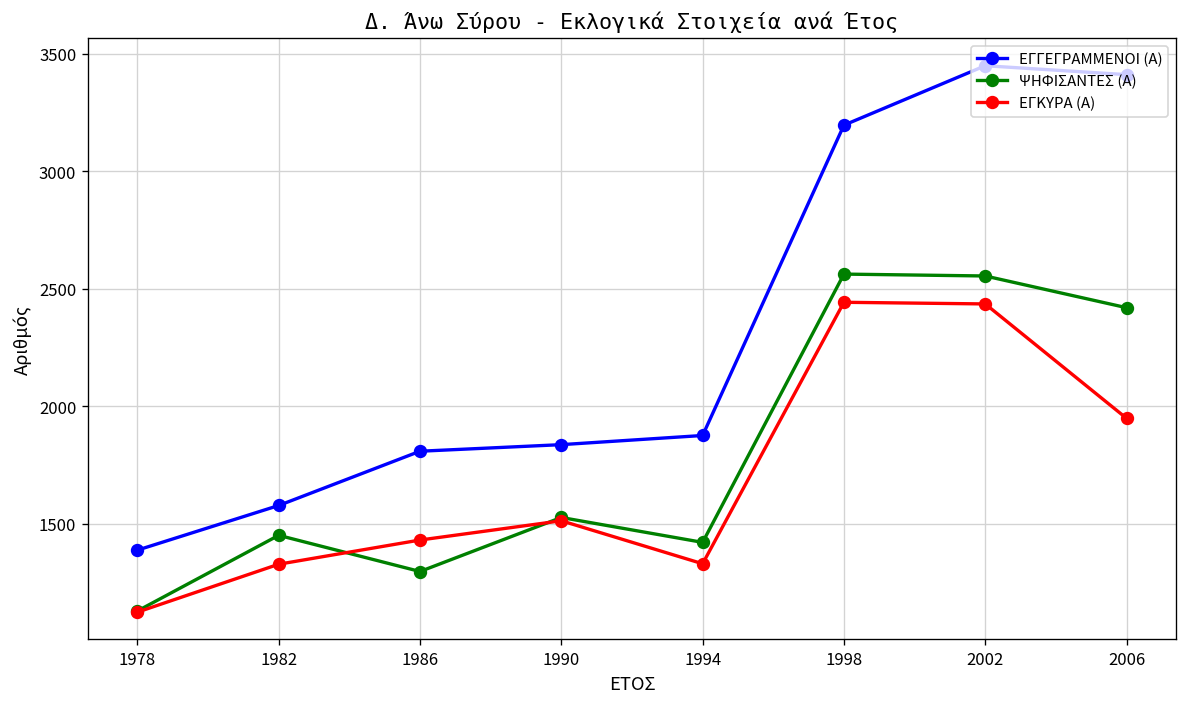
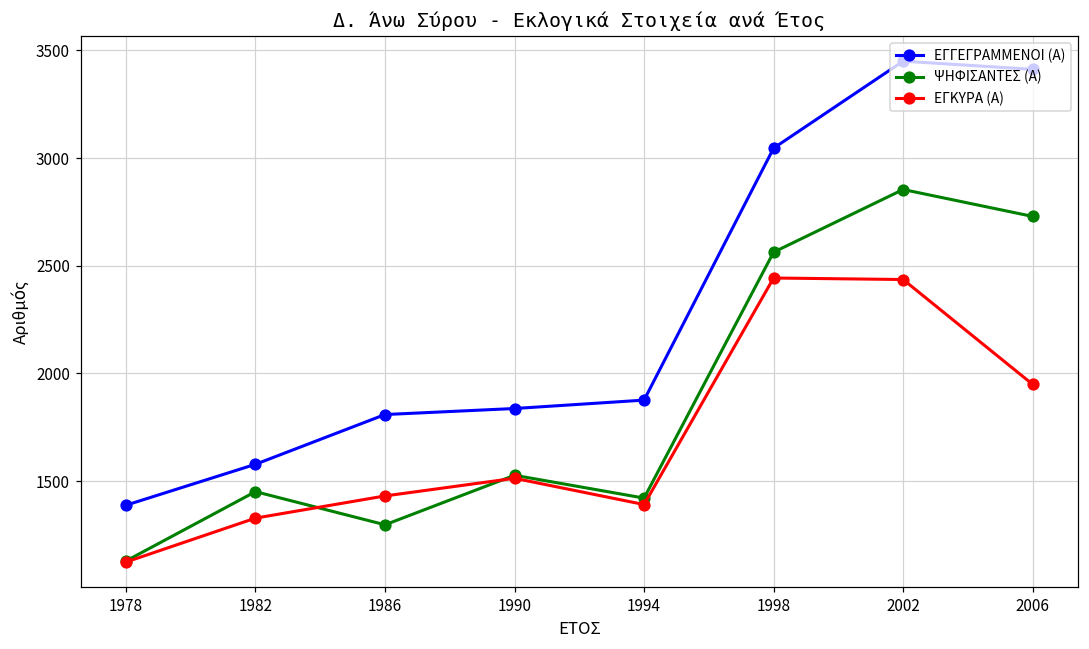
ΕΓΚΥΡΑ (Α), 1994: 1330 -> 1390
ΕΓΓΕΓΡΑΜΜΕΝΟΙ (Α), 1998: 3200 -> 3050
ΨΗΦΙΣΑΝΤΕΣ (Α), 2002: 2560 -> 2850
ΨΗΦΙΣΑΝΤΕΣ (Α), 2006: 2420 -> 2730
